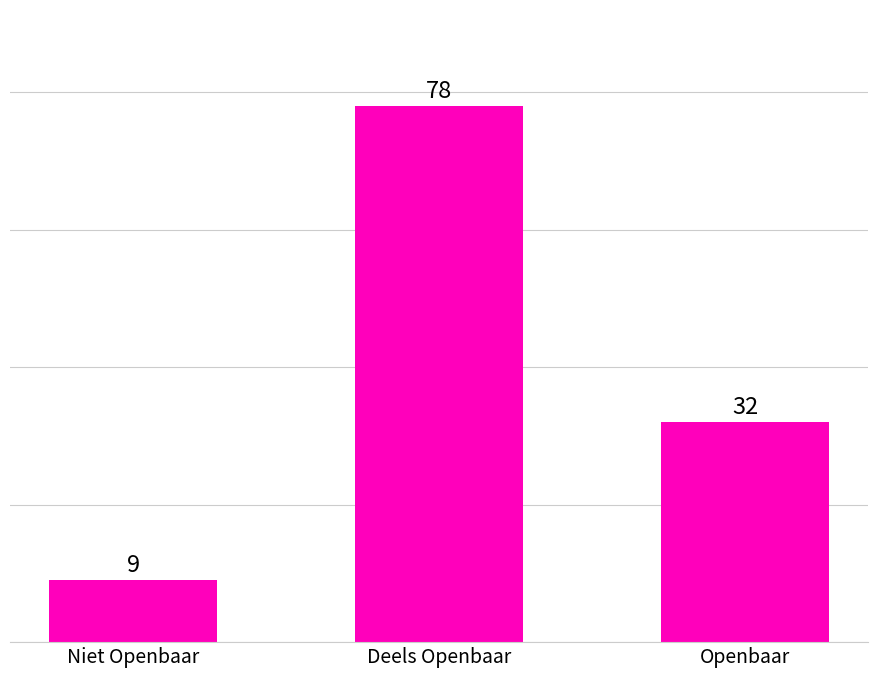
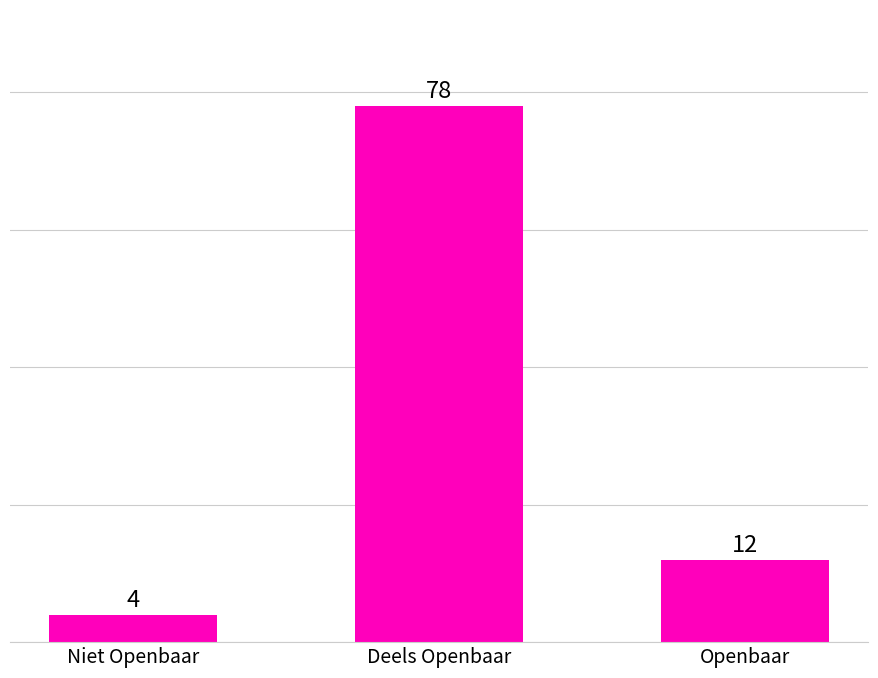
Niet Openbaar: 9 -> 4
Openbaar: 32 -> 12
